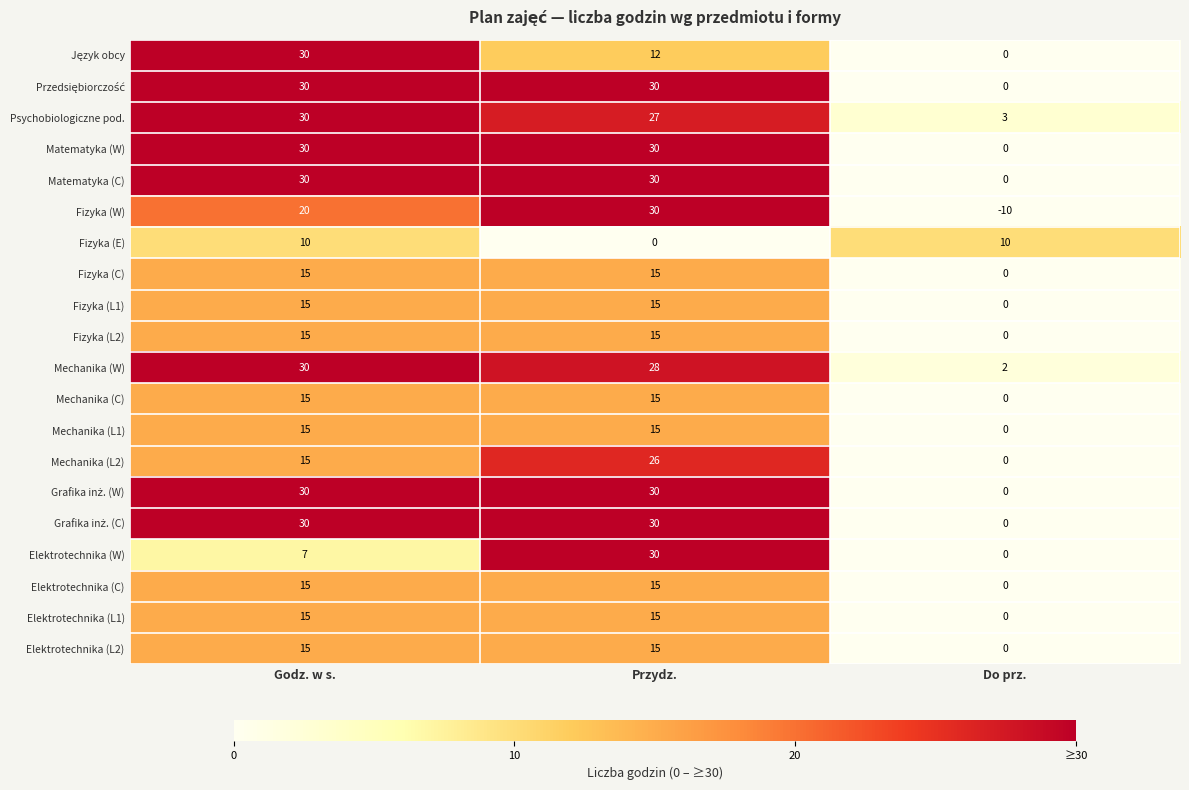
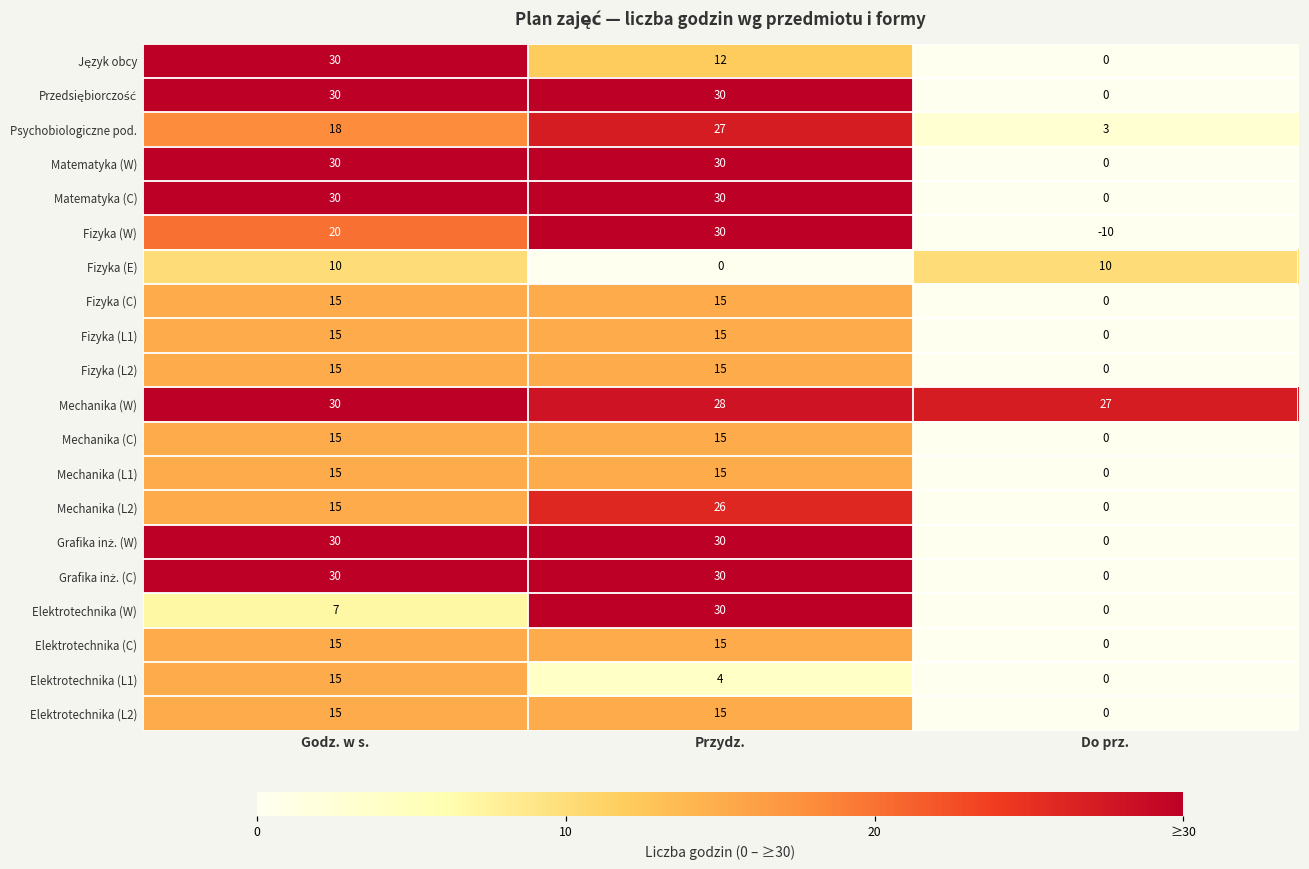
Psychobiologiczne pod., Godz. w s.: 30 -> 18
Mechanika (W), Do prz.: 2 -> 27
Elektrotechnika (L1), Przydz.: 15 -> 4
